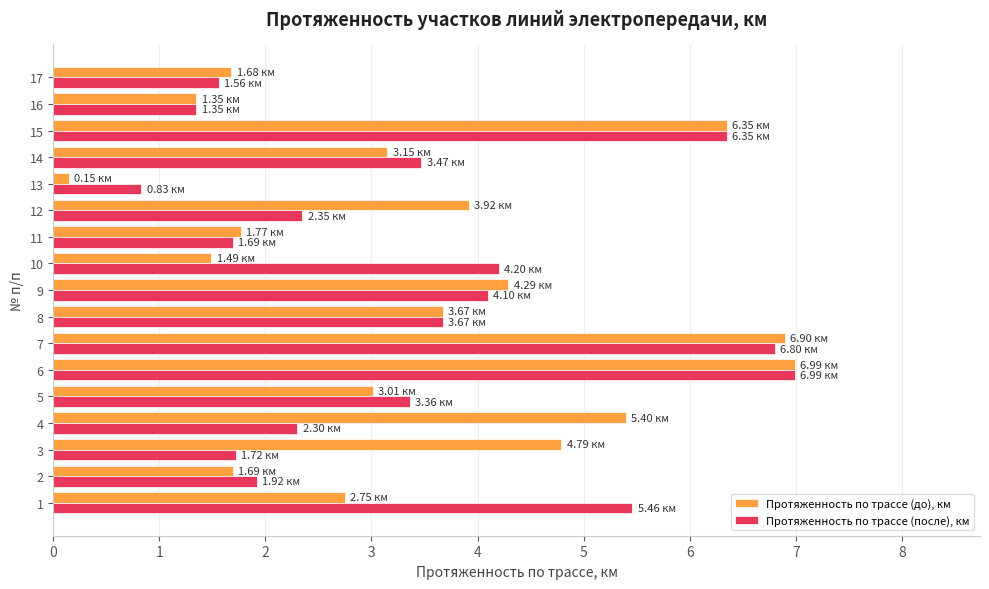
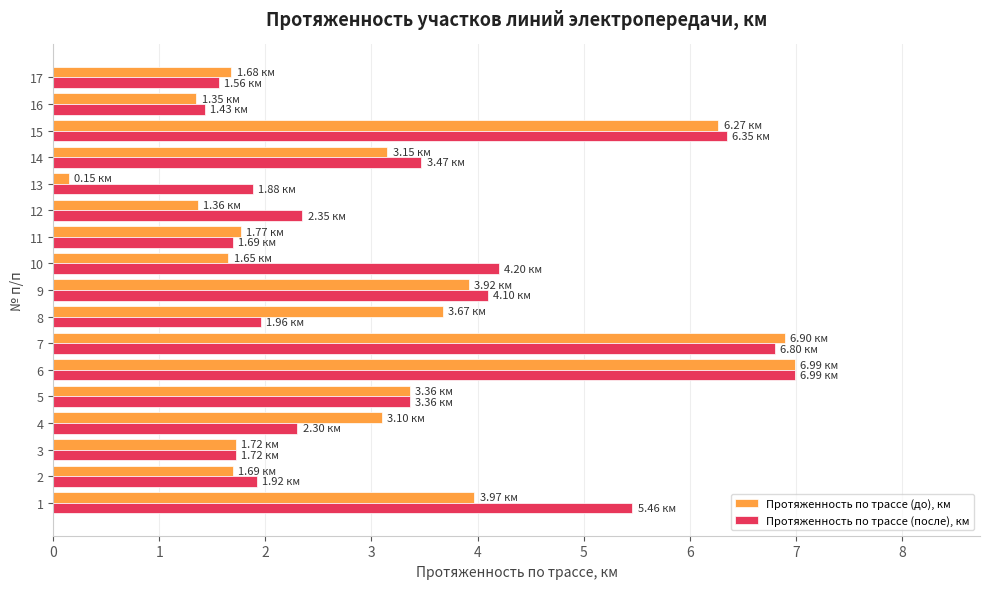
Протяженность по трассе (после), км, 16: 1.35 -> 1.43
Протяженность по трассе (до), км, 15: 6.35 -> 6.27
Протяженность по трассе (после), км, 13: 0.83 -> 1.88
Протяженность по трассе (до), км, 12: 3.92 -> 1.36
Протяженность по трассе (до), км, 10: 1.49 -> 1.65
Протяженность по трассе (до), км, 9: 4.29 -> 3.92
Протяженность по трассе (после), км, 8: 3.67 -> 1.96
Протяженность по трассе (до), км, 5: 3.01 -> 3.36
Протяженность по трассе (до), км, 4: 5.40 -> 3.10
Протяженность по трассе (до), км, 3: 4.79 -> 1.72
Протяженность по трассе (до), км, 1: 2.75 -> 3.97
